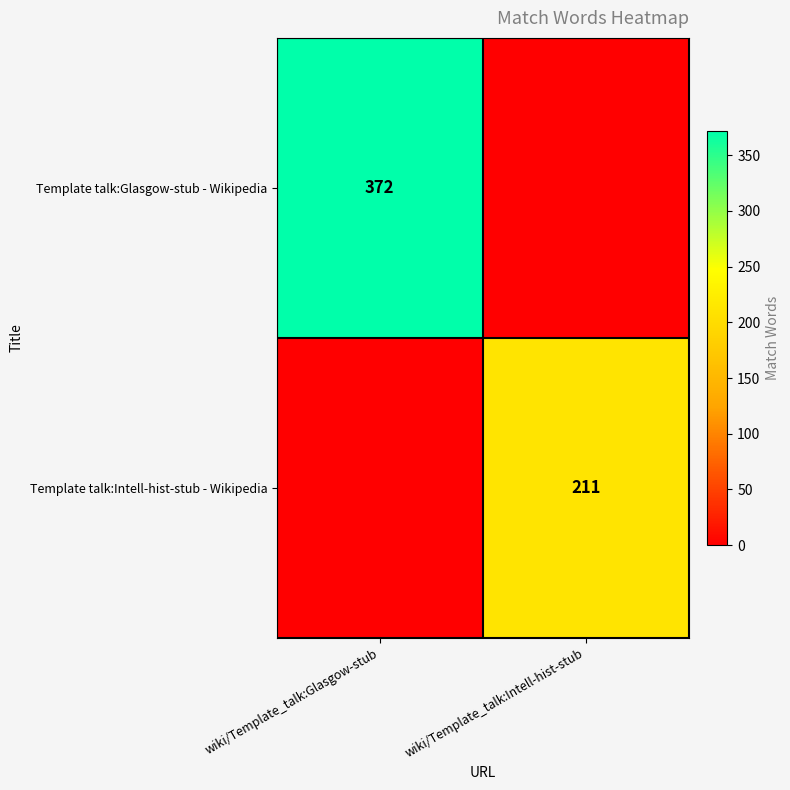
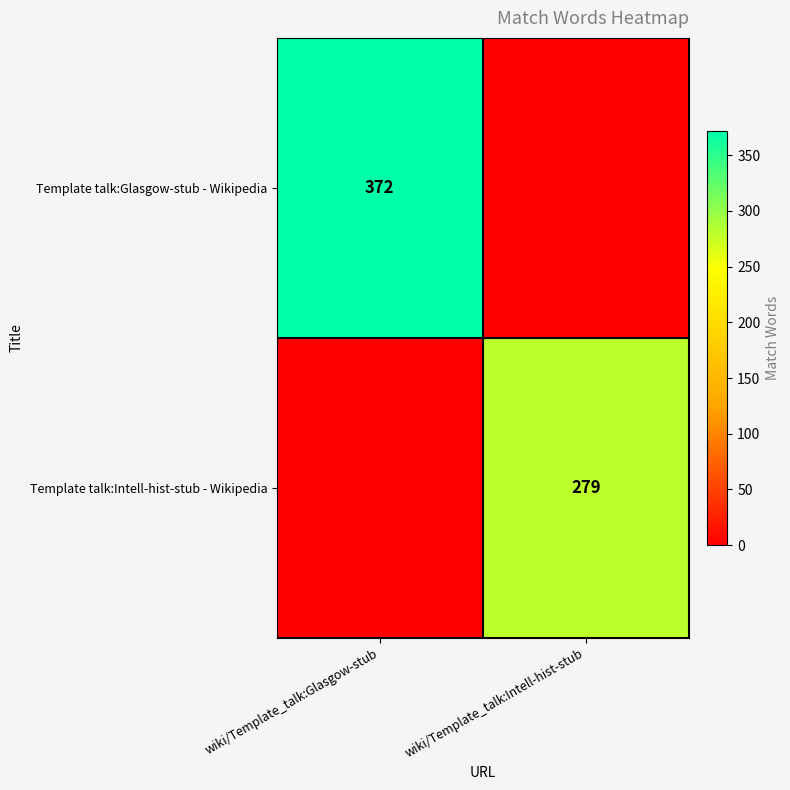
Template talk:Intell-hist-stub - Wikipedia, wiki/Template_talk:Intell-hist-stub: 211 -> 279
